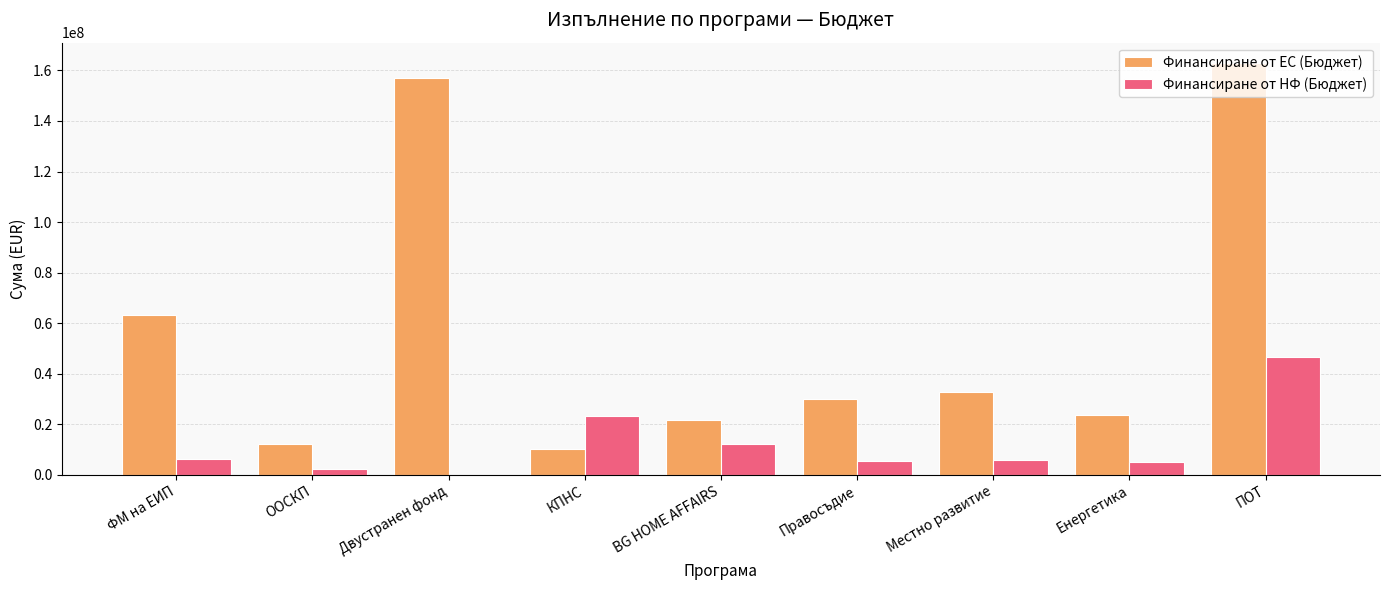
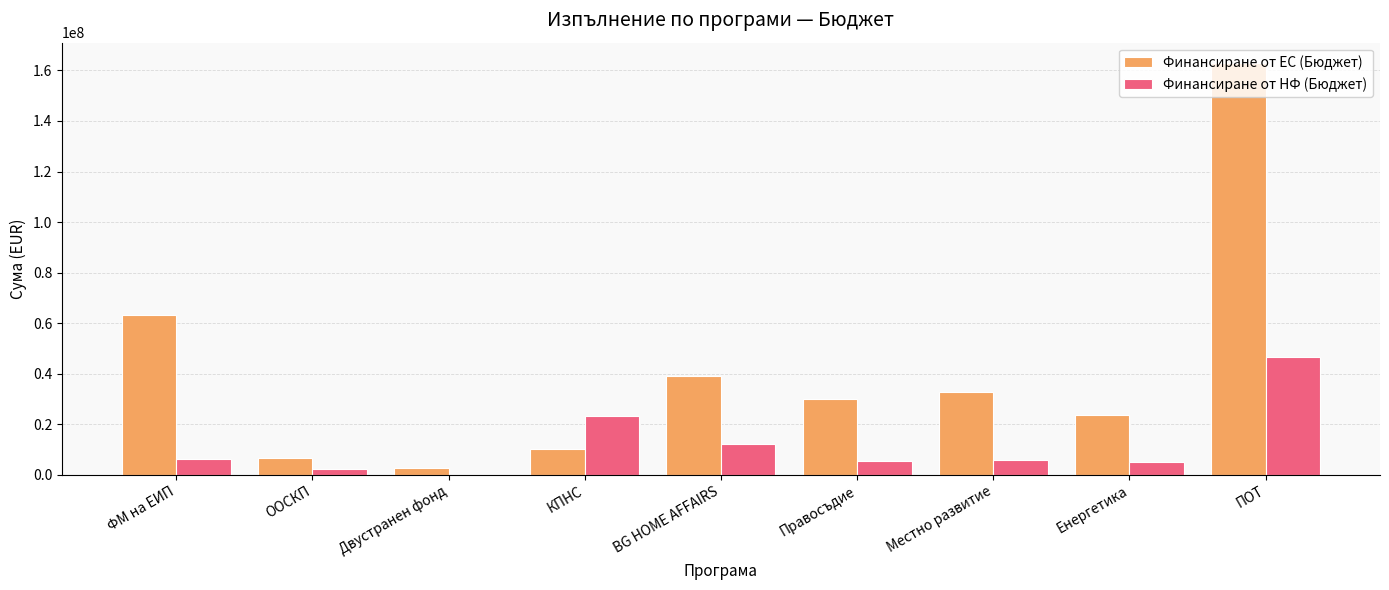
Финансиране от ЕС (Бюджет), ООСКП: 12000000 -> 7000000
Финансиране от ЕС (Бюджет), Двустранен фонд: 157000000 -> 3000000
Финансиране от ЕС (Бюджет), BG HOME AFFAIRS: 21000000 -> 39000000
